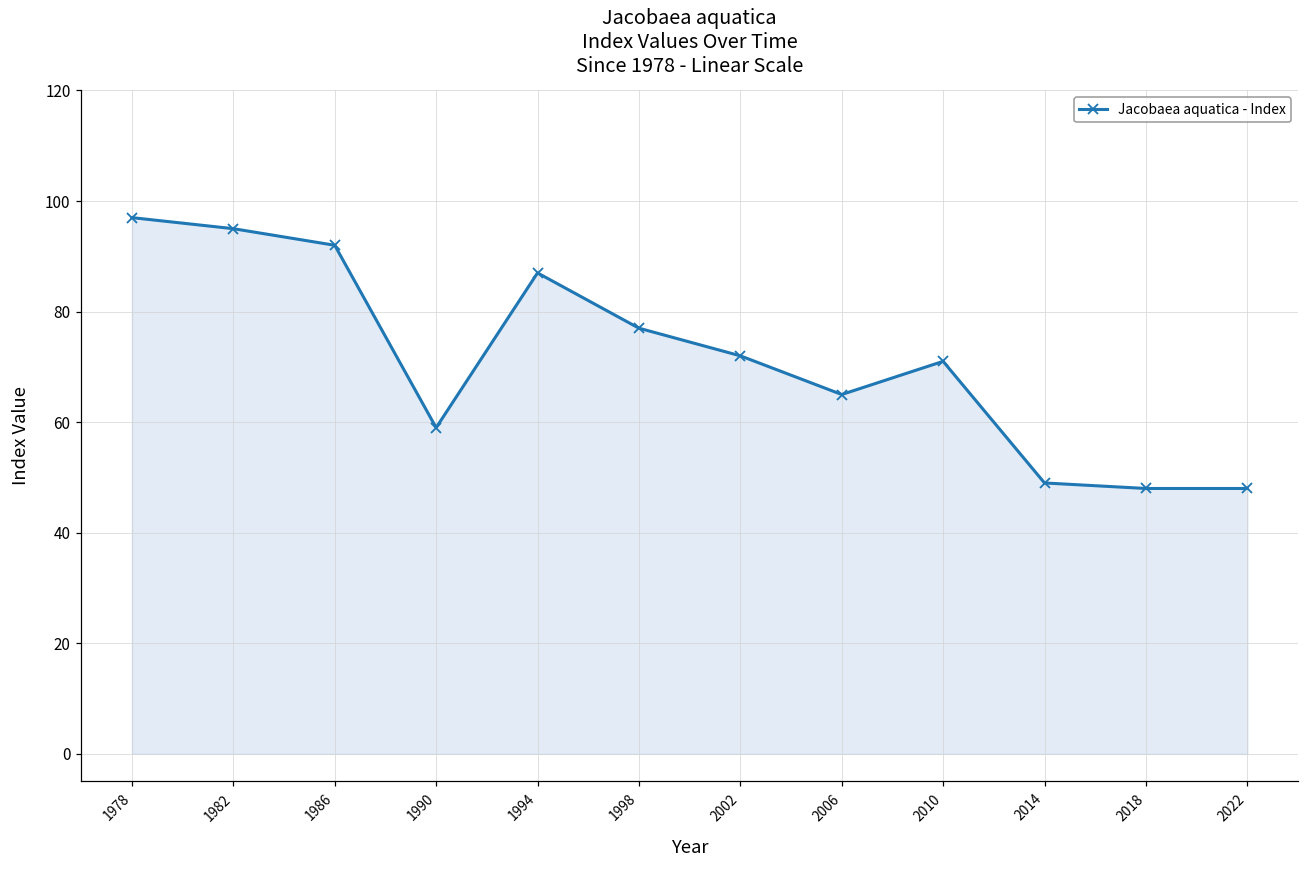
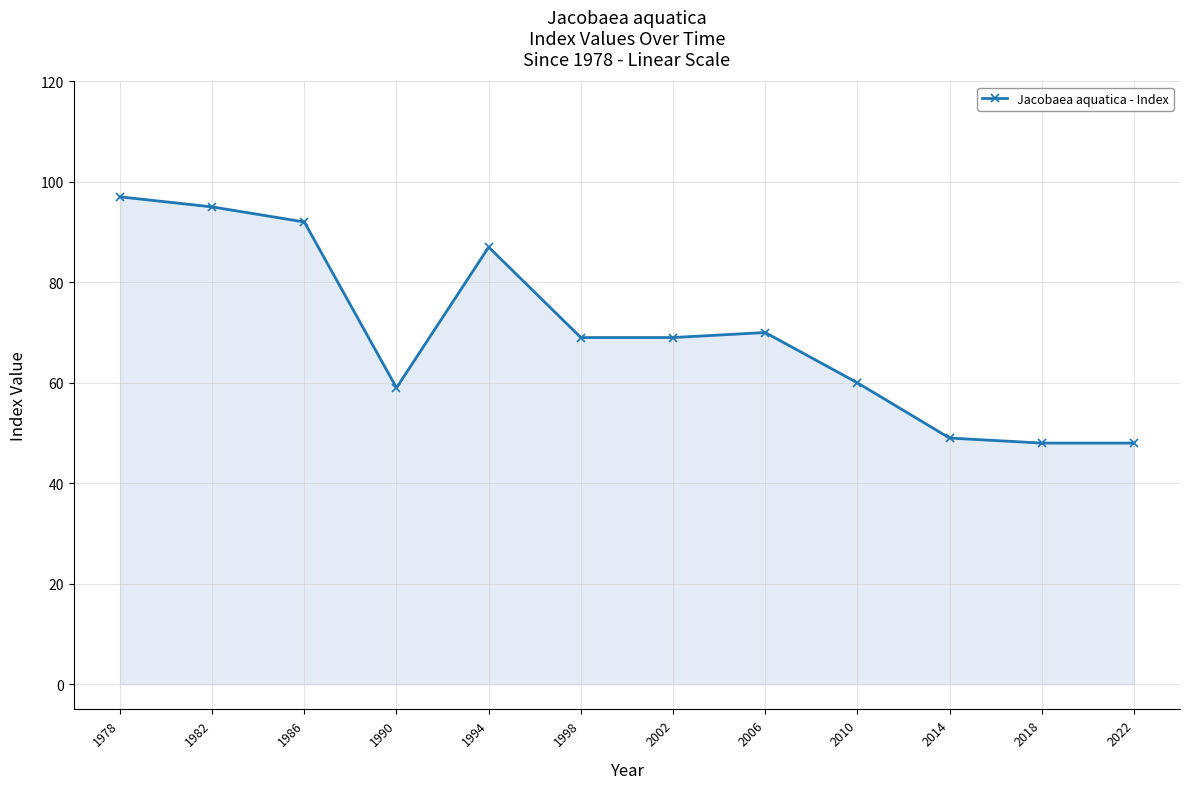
1998: 77 -> 69
2002: 72 -> 69
2006: 65 -> 70
2010: 71 -> 60
